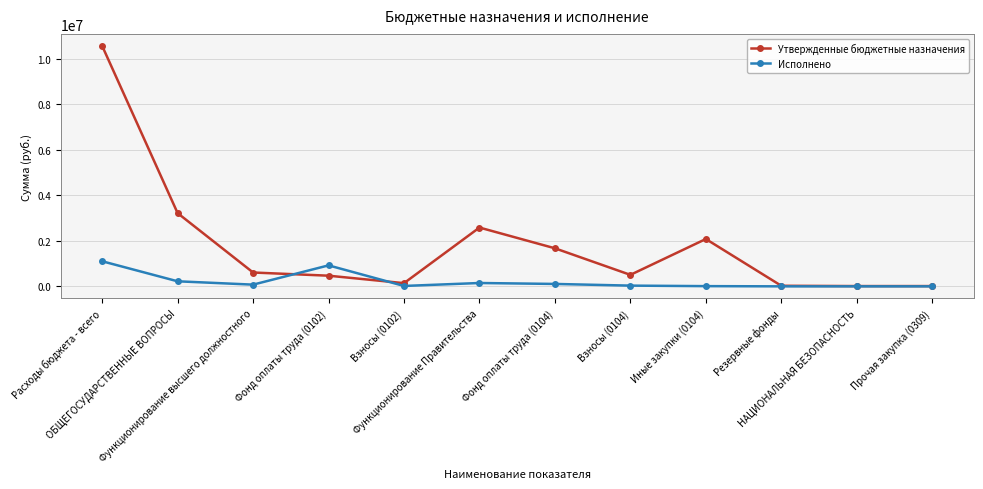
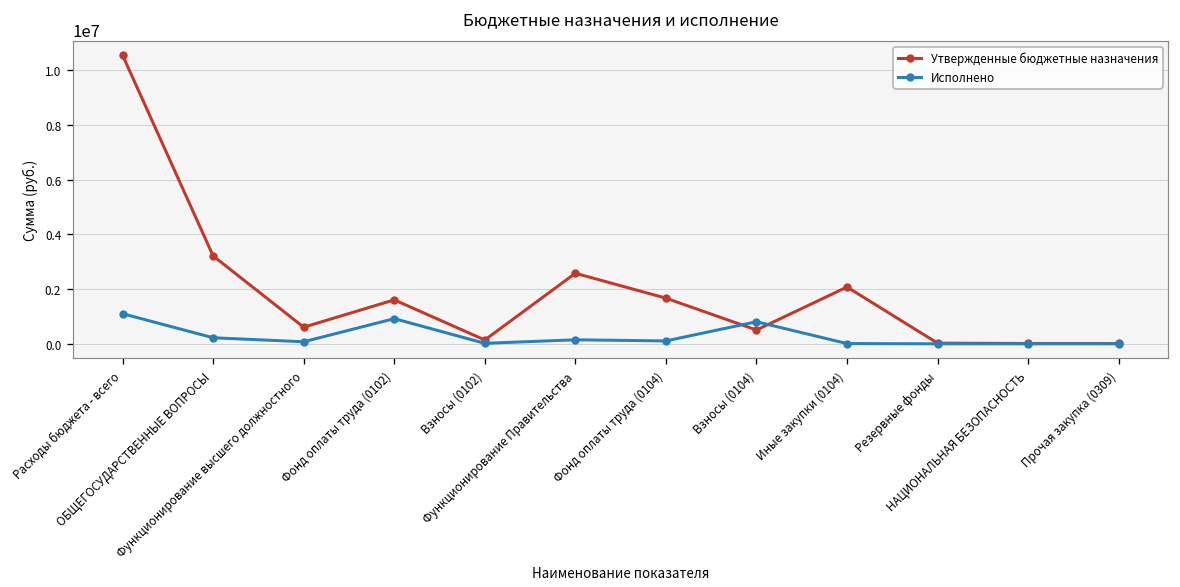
Утвержденные бюджетные назначения, Фонд оплаты труда (0102): 500000 -> 1600000
Исполнено, Взносы (0104): 0 -> 800000
